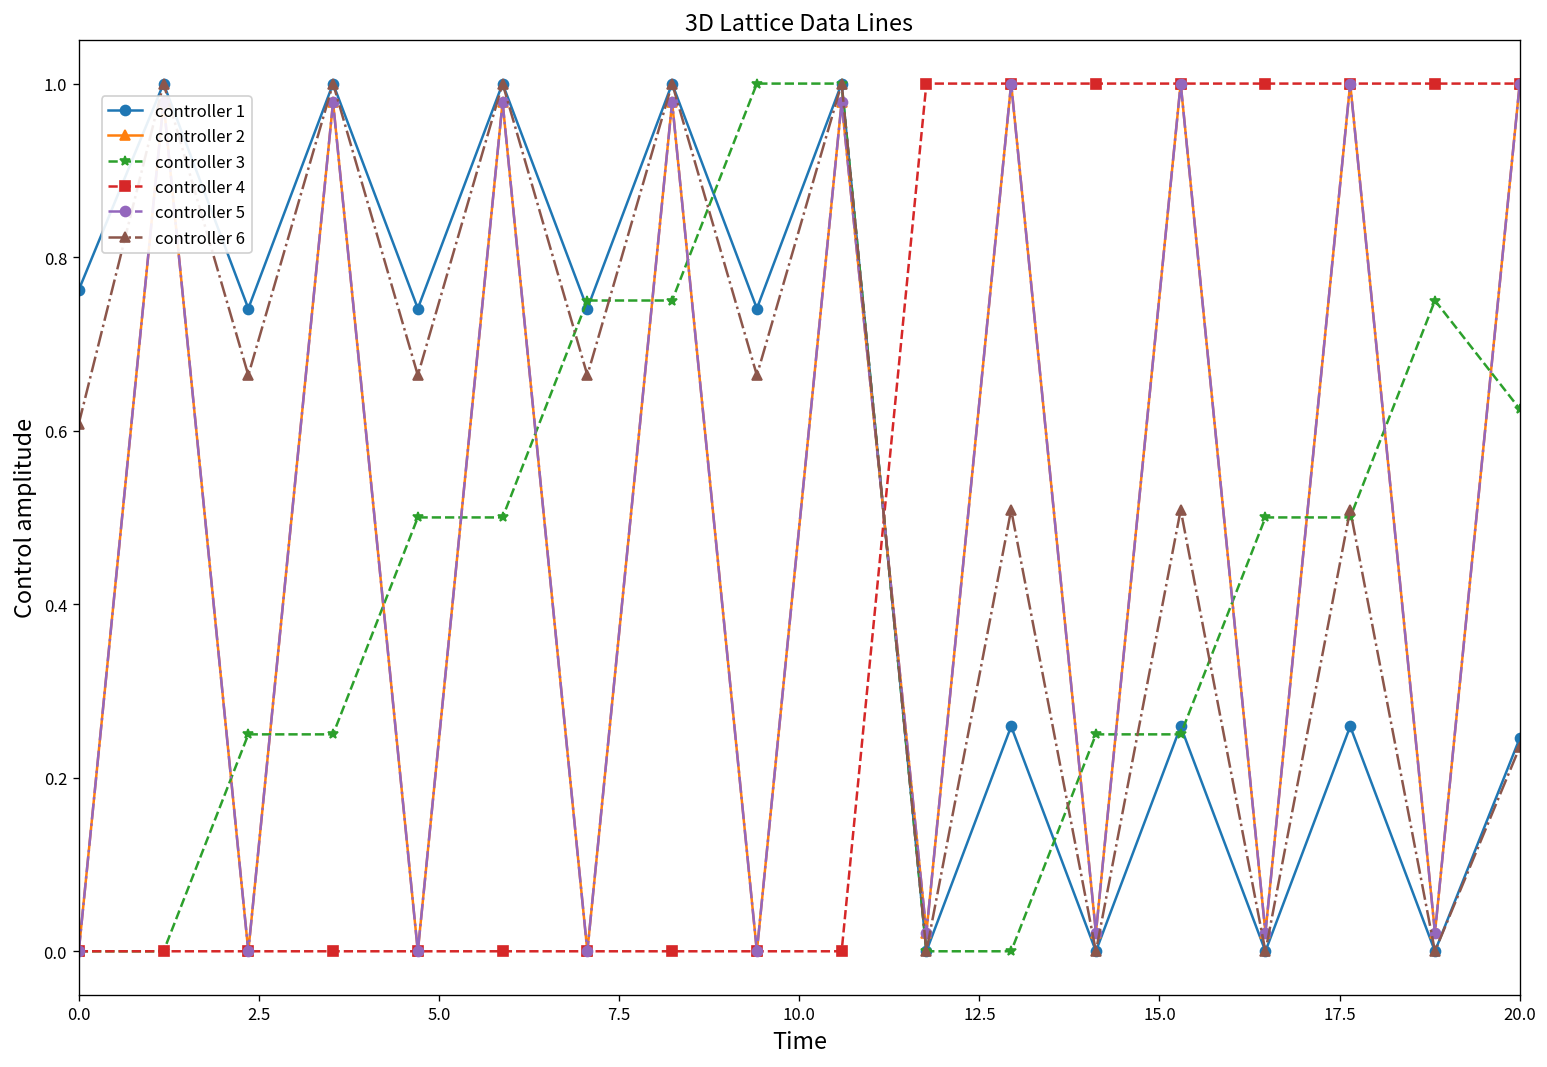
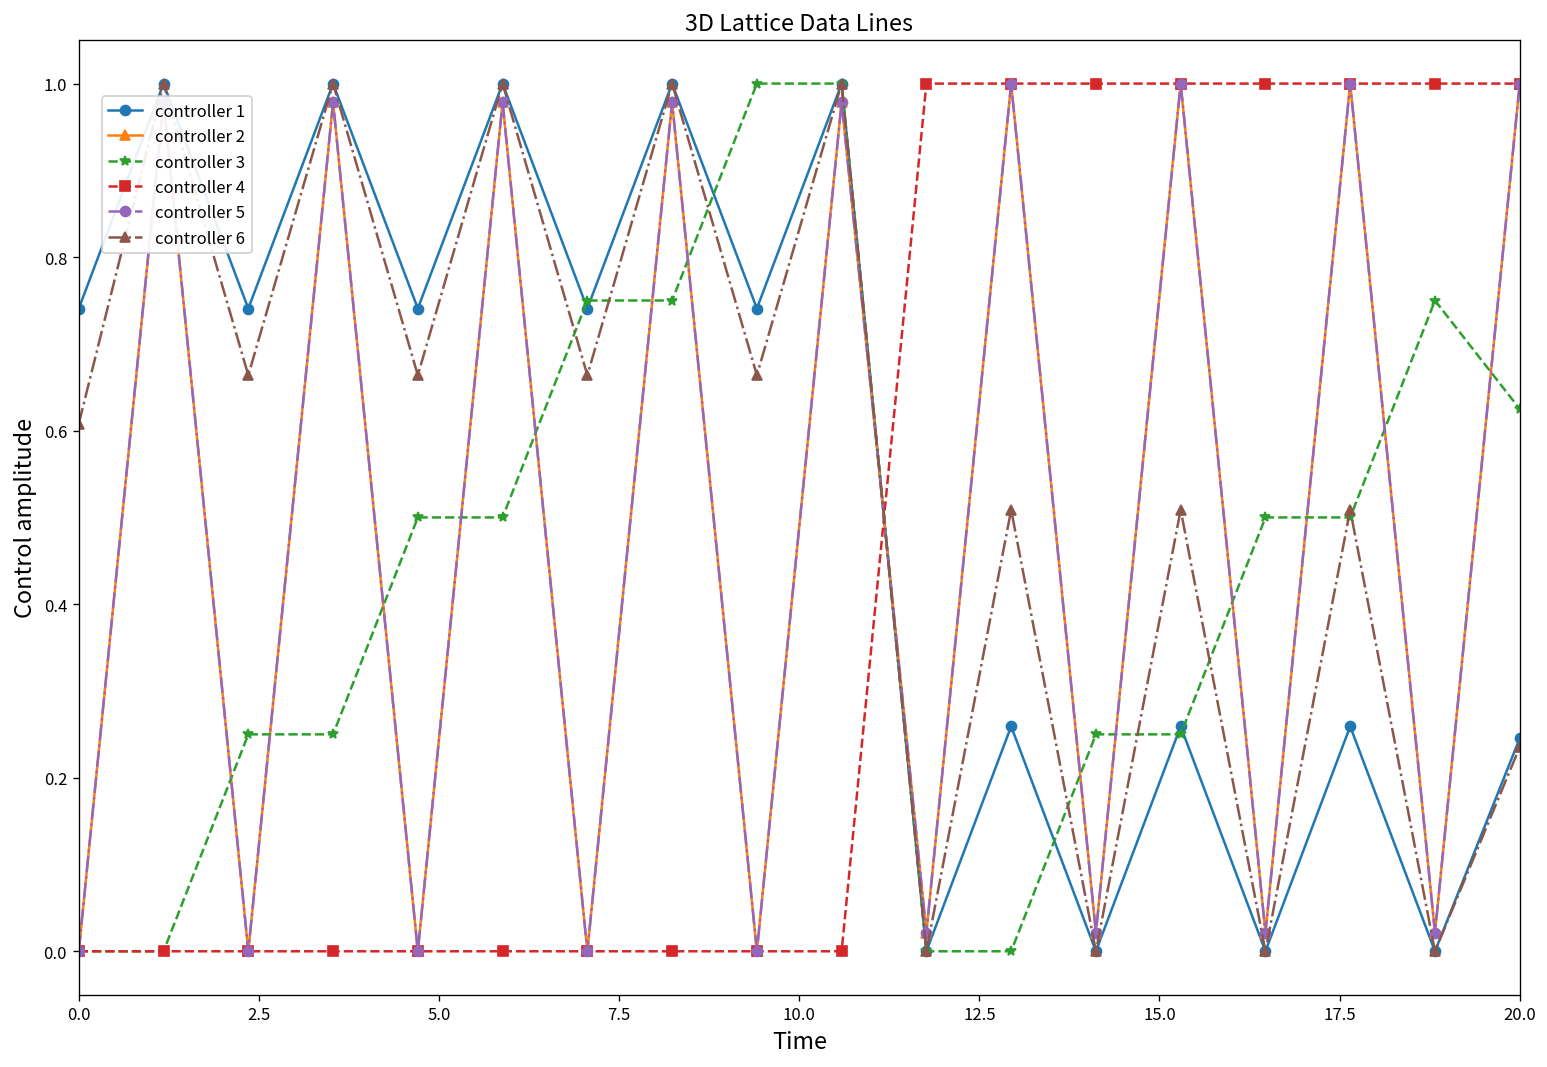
controller 1, 0.0: 0.76 -> 0.74
